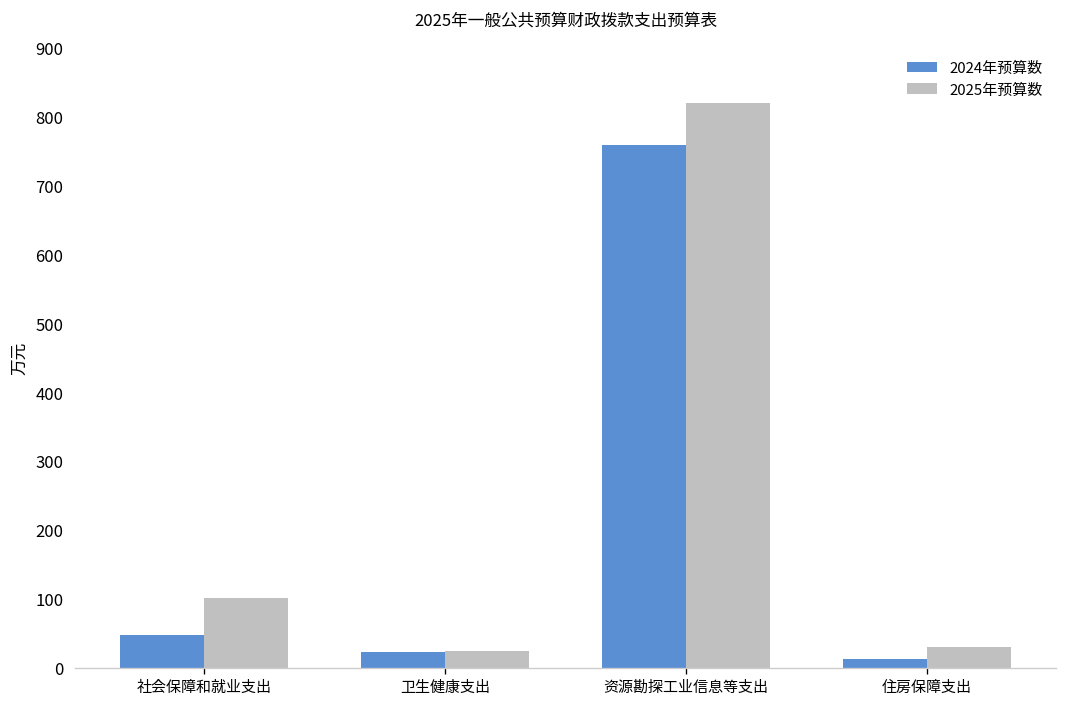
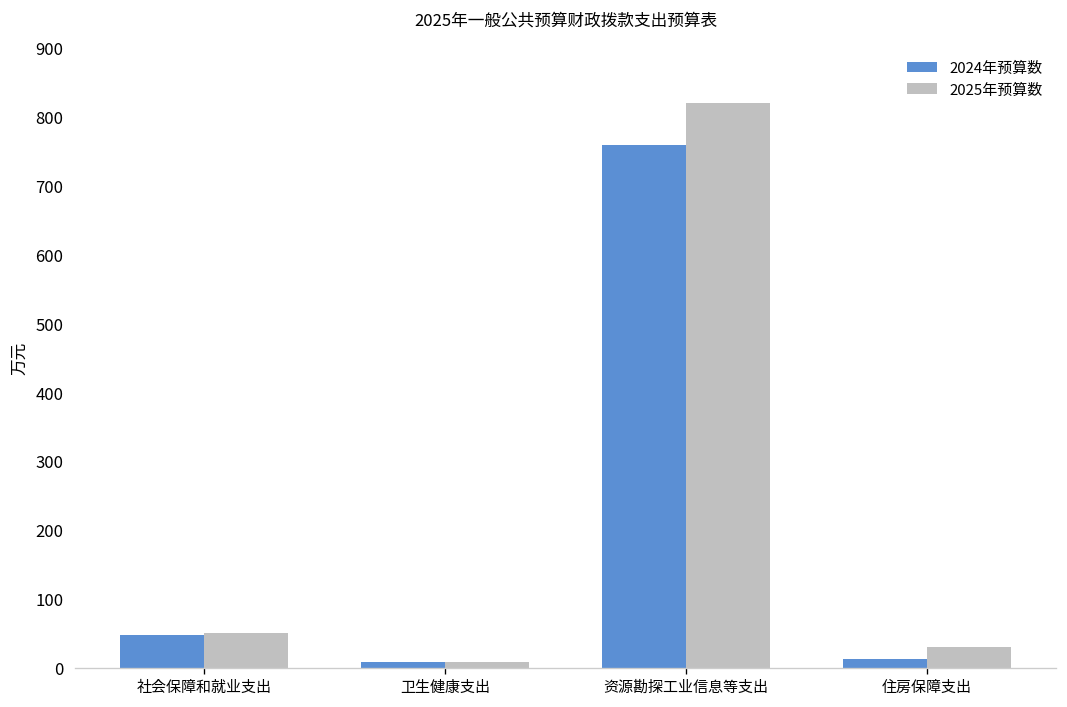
2025年预算数, 社会保障和就业支出: 100 -> 50
2024年预算数, 卫生健康支出: 20 -> 10
2025年预算数, 卫生健康支出: 20 -> 10
